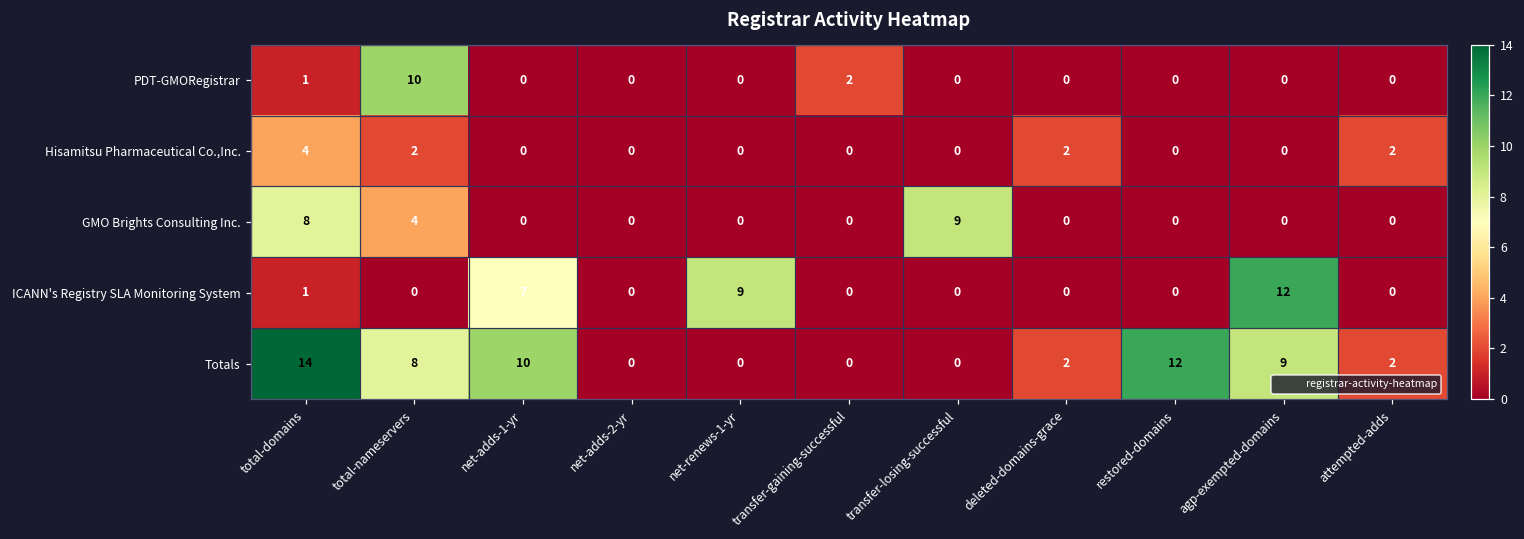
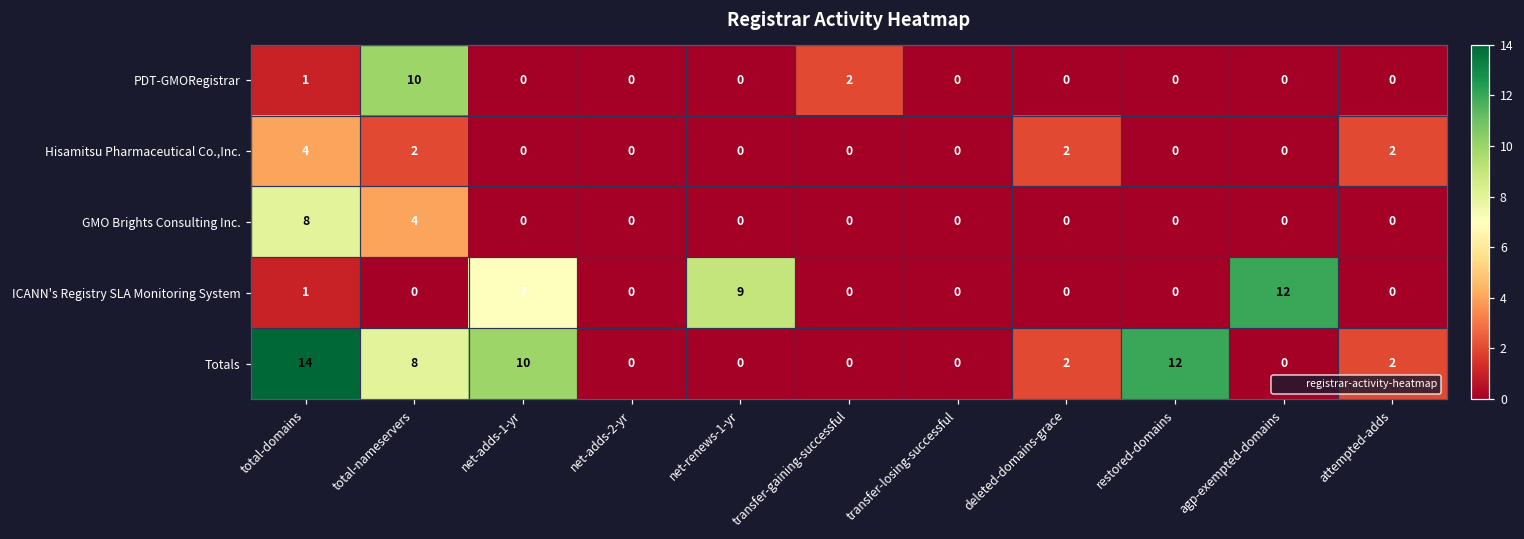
GMO Brights Consulting Inc., transfer-losing-successful: 9 -> 0
Totals, agp-exempted-domains: 9 -> 0
